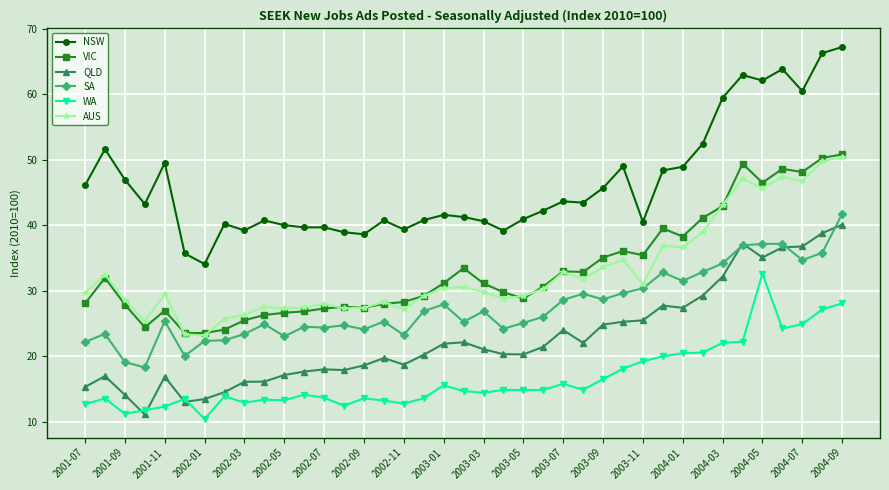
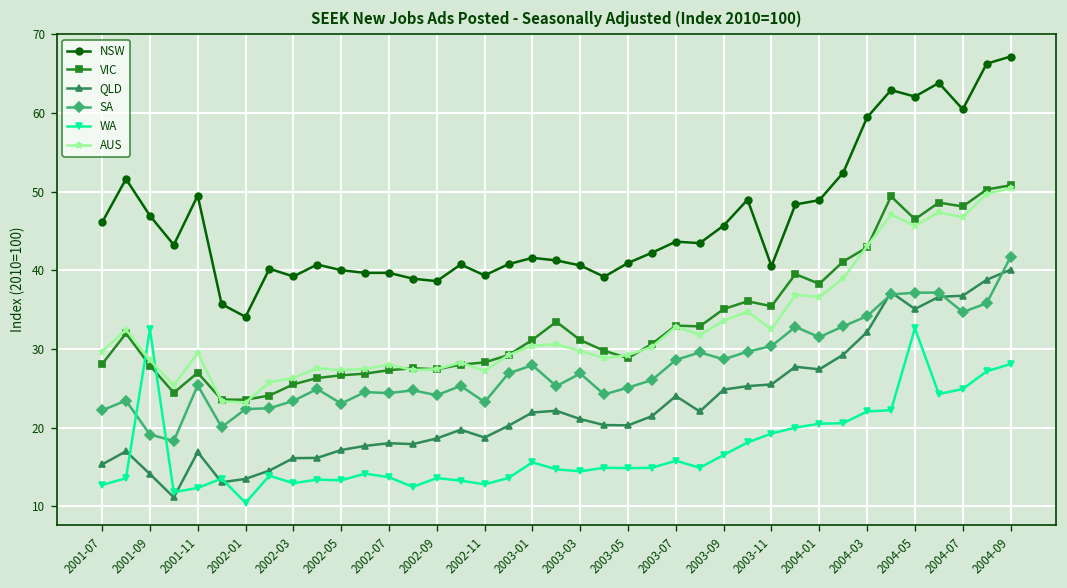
WA, 2001-09: 11 -> 32
AUS, 2003-11: 31 -> 33
